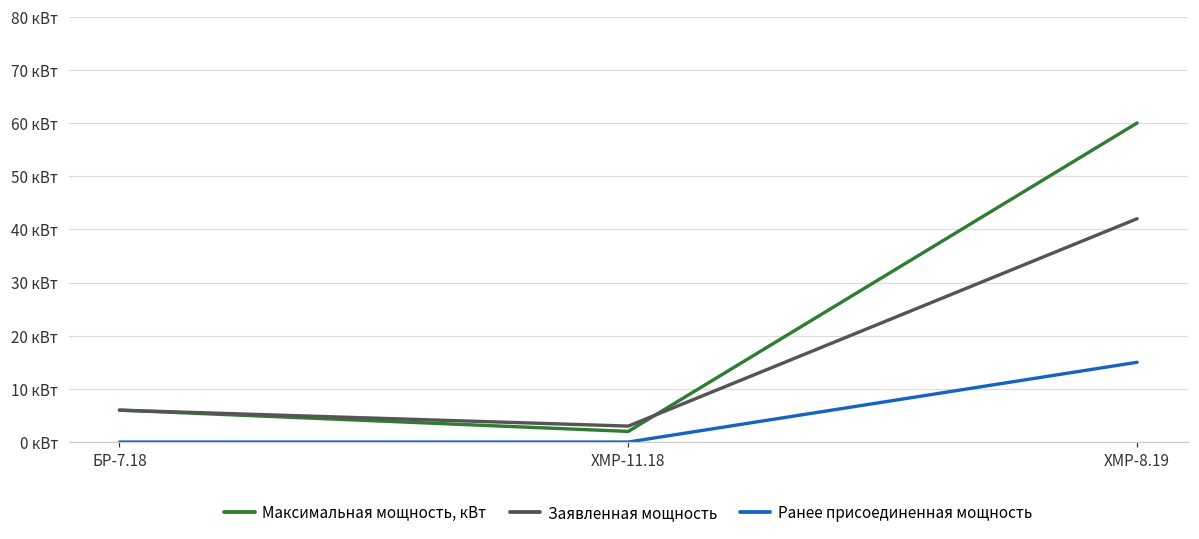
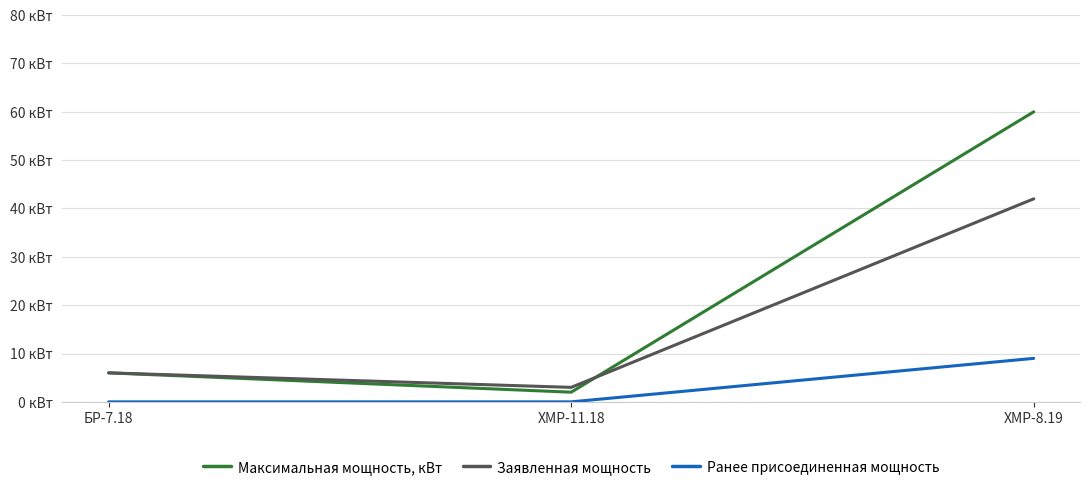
Ранее присоединенная мощность, ХМР-8.19: 15 кВт -> 9 кВт
